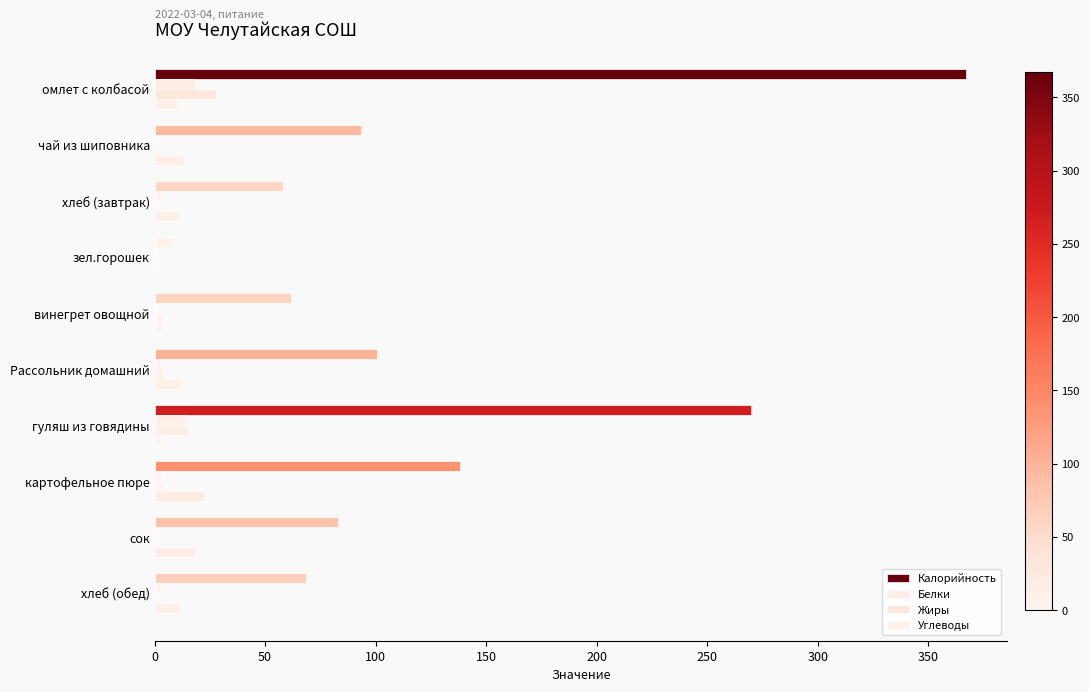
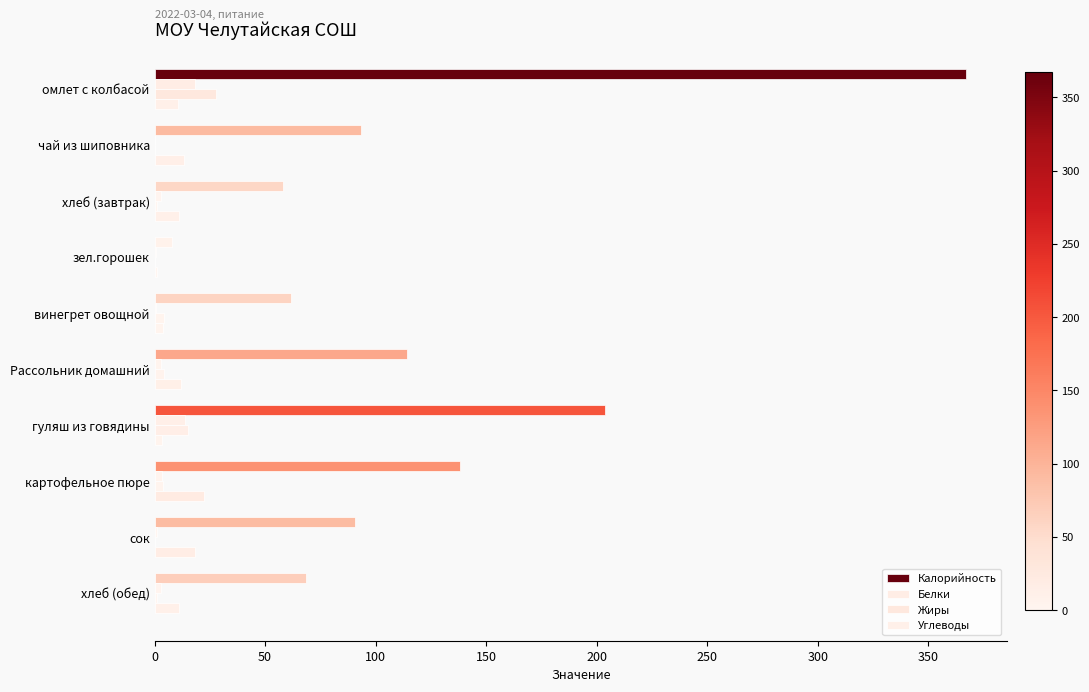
Калорийность, Рассольник домашний: 101 -> 114
Калорийность, гуляш из говядины: 270 -> 204
Калорийность, сок: 83 -> 91
